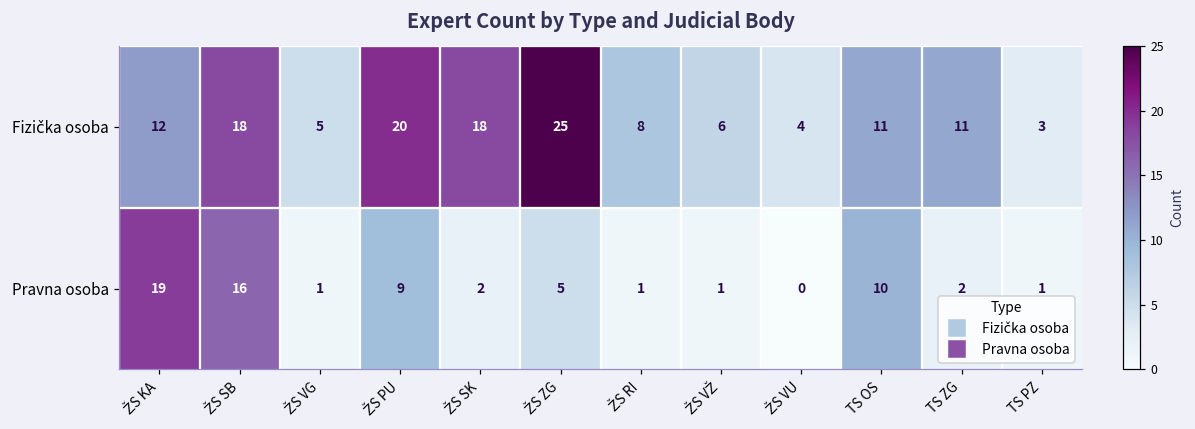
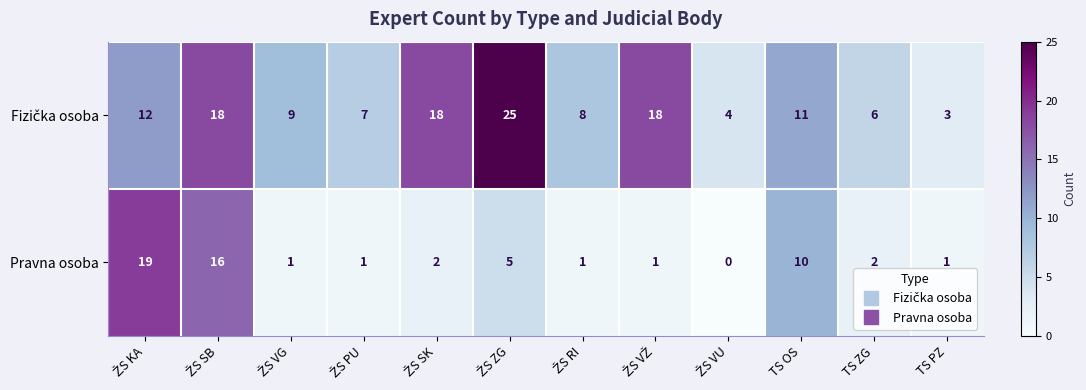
Fizička osoba, ŽS VG: 5 -> 9
Fizička osoba, ŽS PU: 20 -> 7
Fizička osoba, ŽS VŽ: 6 -> 18
Fizička osoba, TS ZG: 11 -> 6
Pravna osoba, ŽS PU: 9 -> 1
